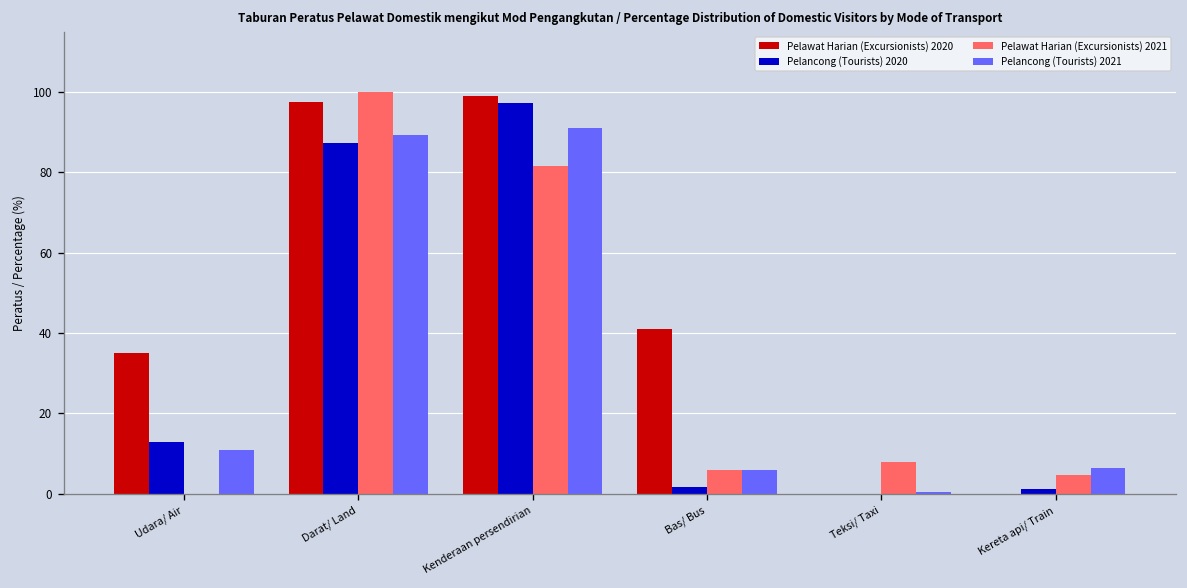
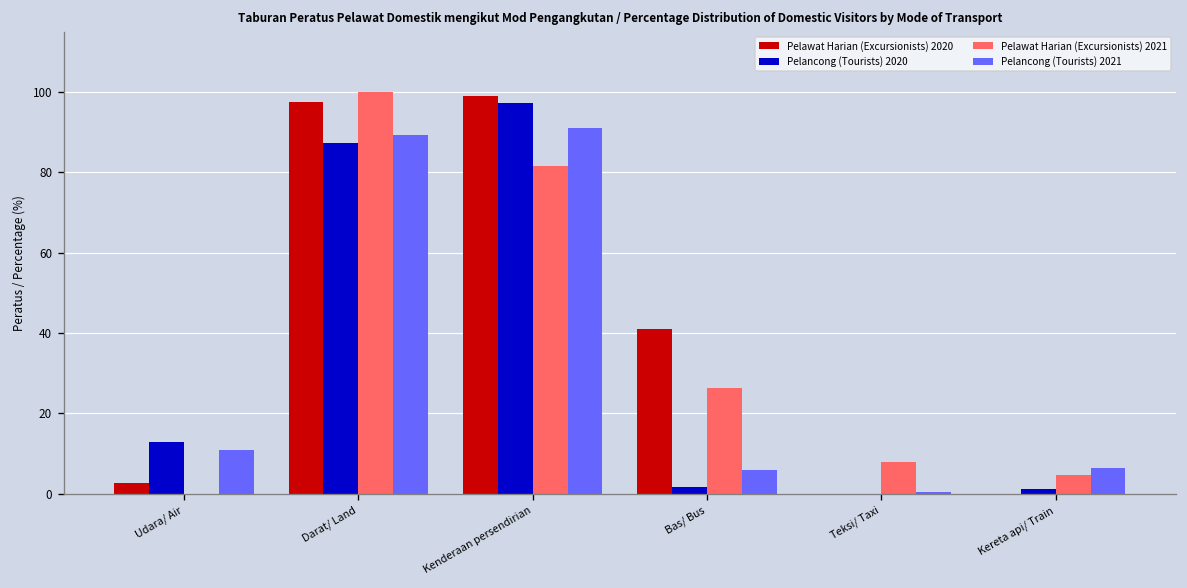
Pelawat Harian (Excursionists) 2020, Udara/ Air: 35 -> 3
Pelawat Harian (Excursionists) 2021, Bas/ Bus: 6 -> 26
